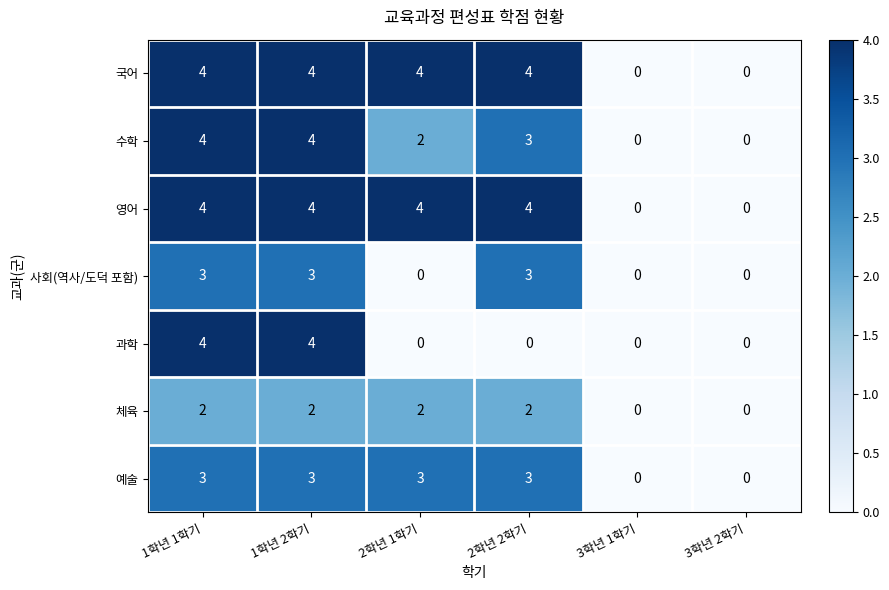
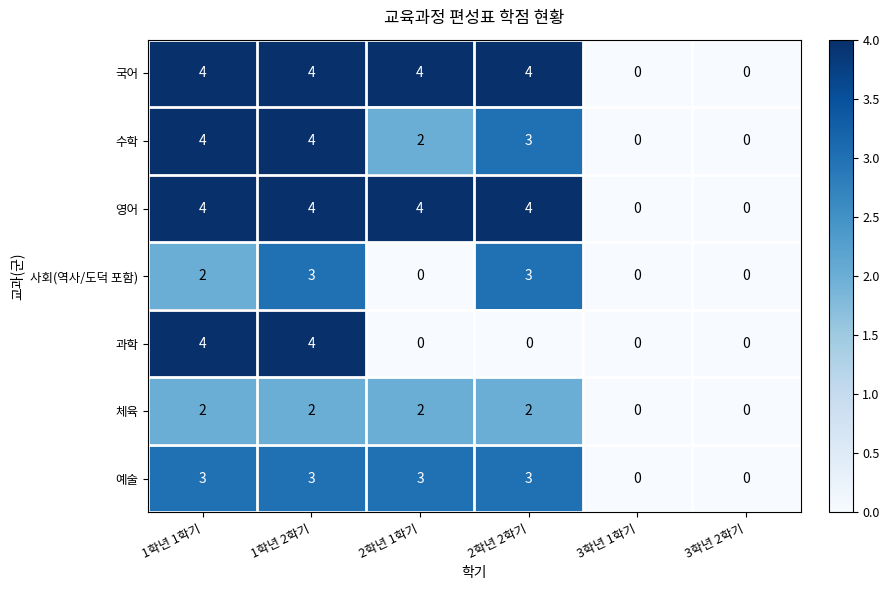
사회(역사/도덕 포함), 1학년 1학기: 3 -> 2
